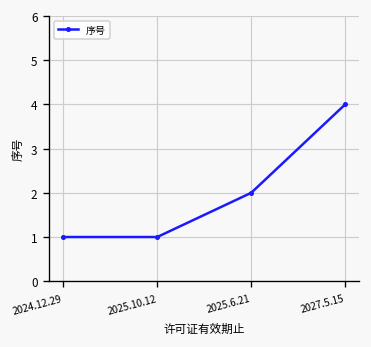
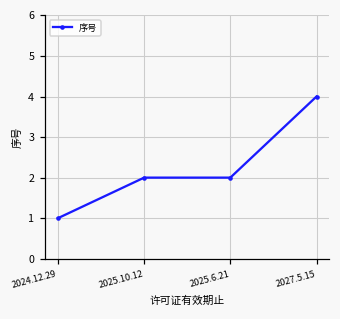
2025.10.12: 1 -> 2
